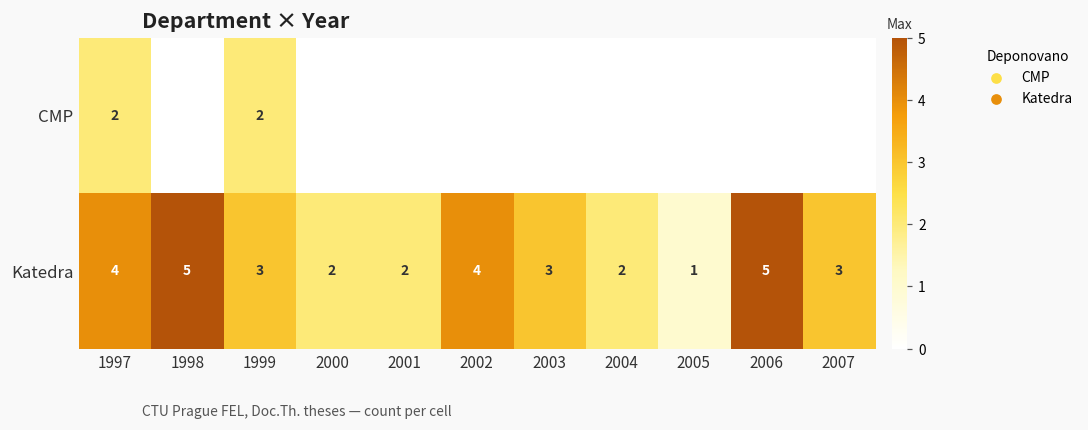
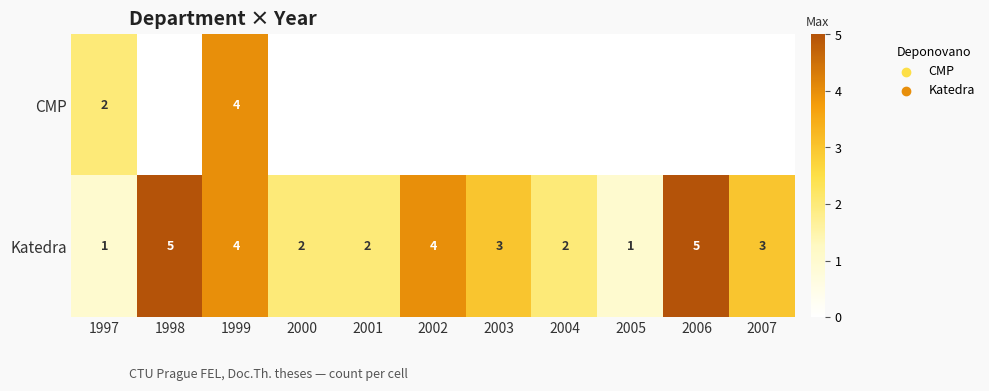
CMP, 1999: 2 -> 4
Katedra, 1997: 4 -> 1
Katedra, 1999: 3 -> 4
